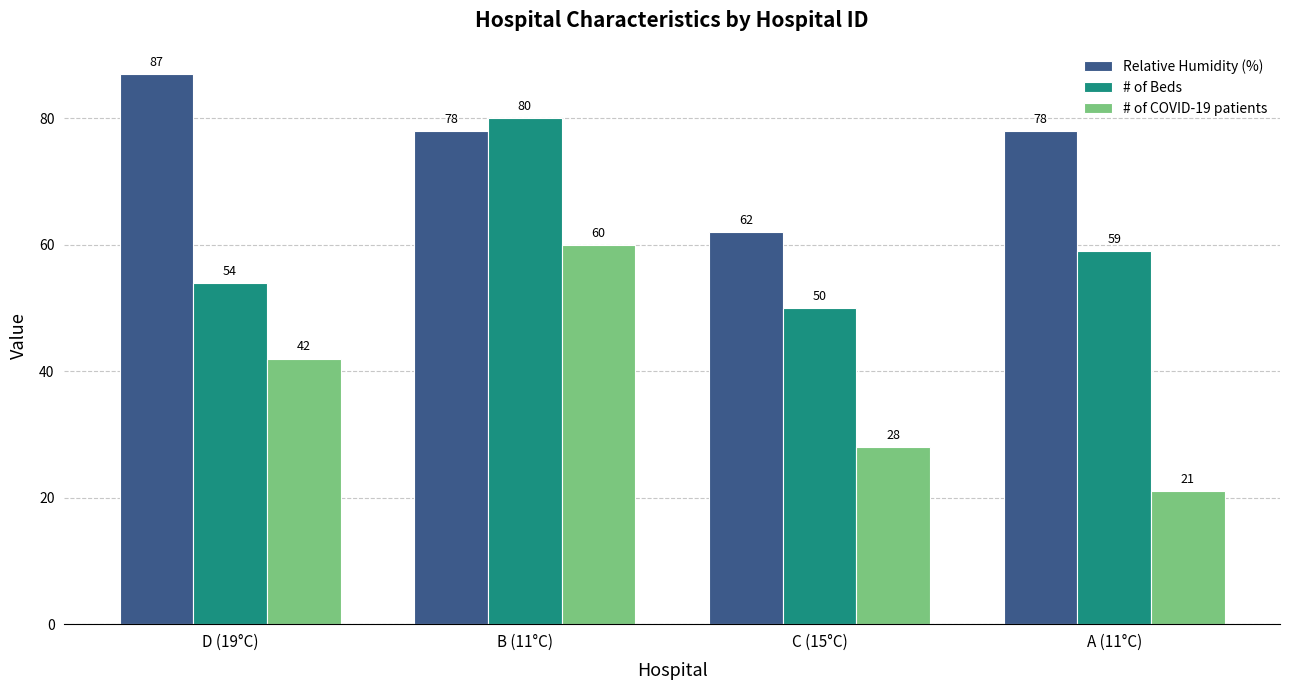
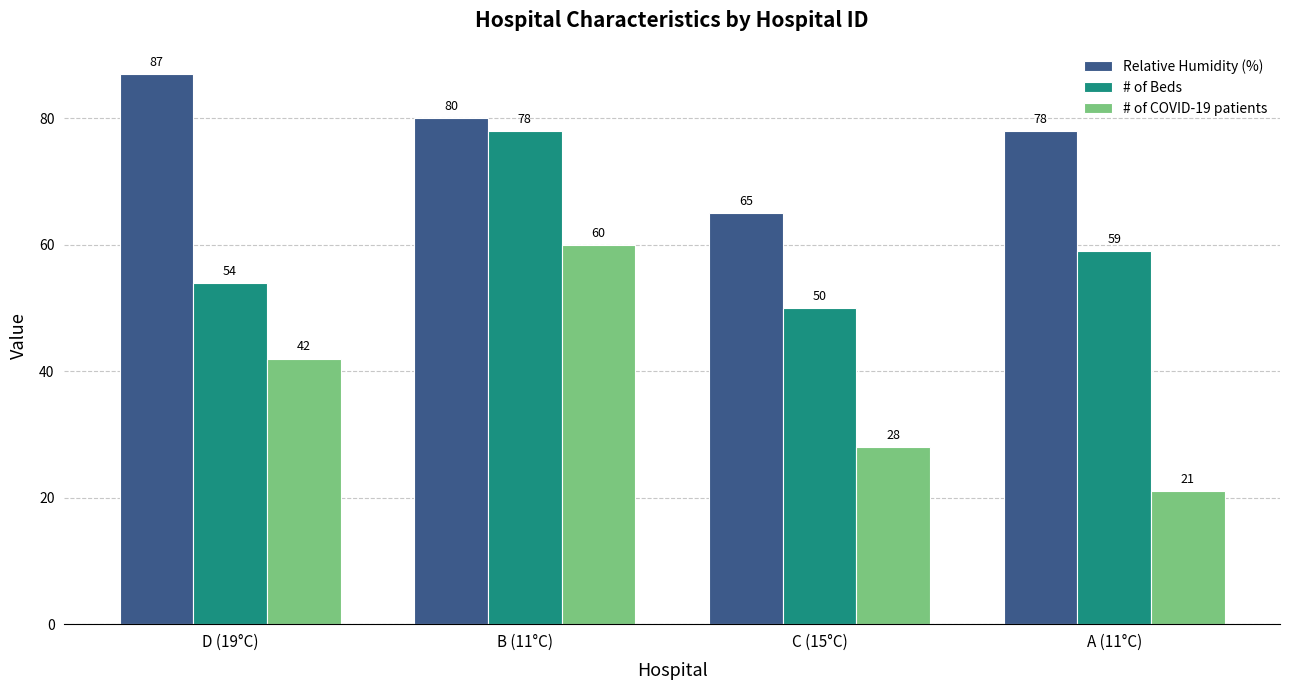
Relative Humidity (%), B (11°C): 78 -> 80
# of Beds, B (11°C): 80 -> 78
Relative Humidity (%), C (15°C): 62 -> 65
